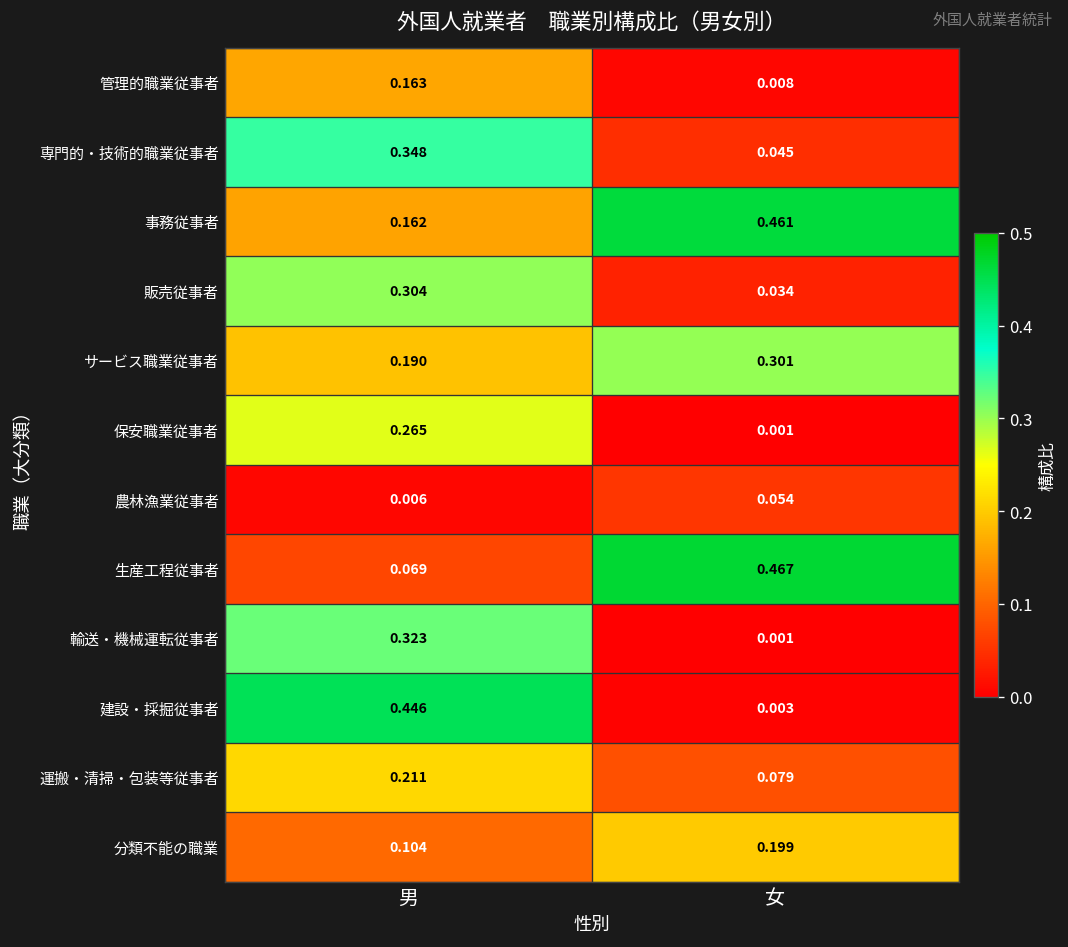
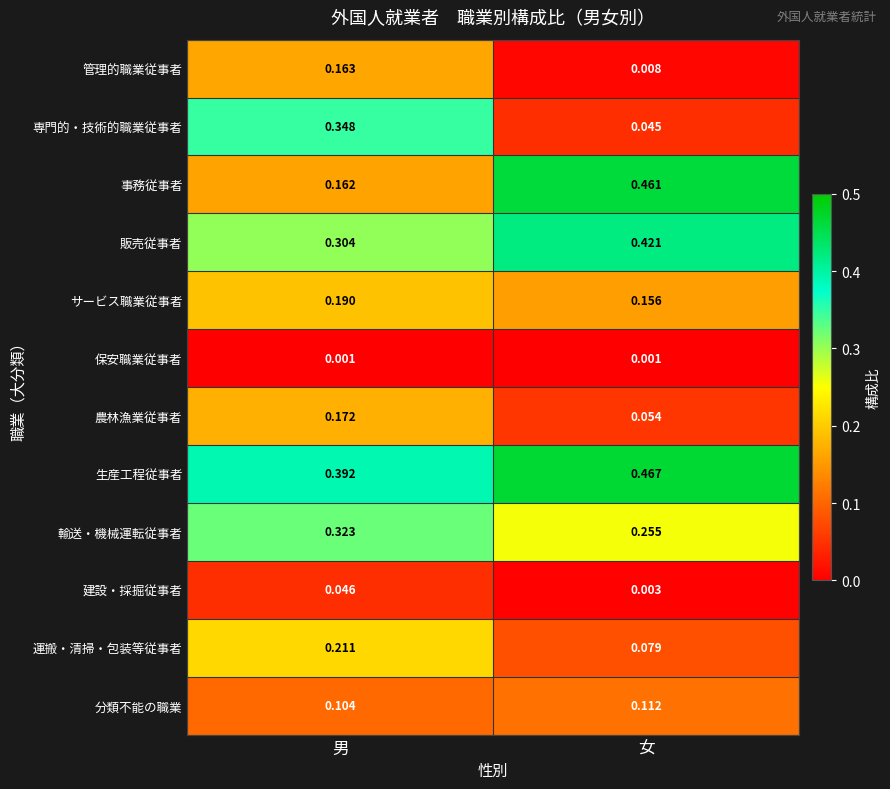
販売従事者, 女: 0.034 -> 0.421
サービス職業従事者, 女: 0.301 -> 0.156
保安職業従事者, 男: 0.265 -> 0.001
農林漁業従事者, 男: 0.006 -> 0.172
生産工程従事者, 男: 0.069 -> 0.392
輸送・機械運転従事者, 女: 0.001 -> 0.255
建設・採掘従事者, 男: 0.446 -> 0.046
分類不能の職業, 女: 0.199 -> 0.112
